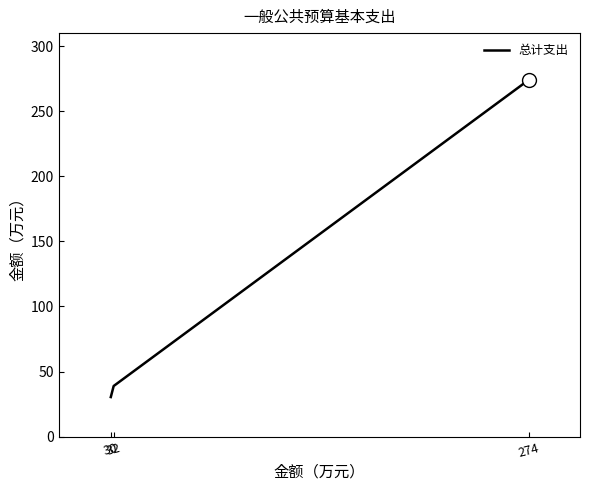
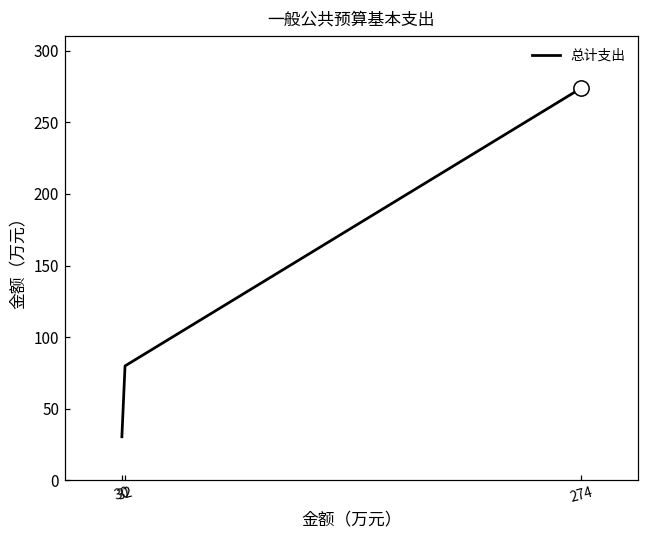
总计支出, 32: 39 -> 80
